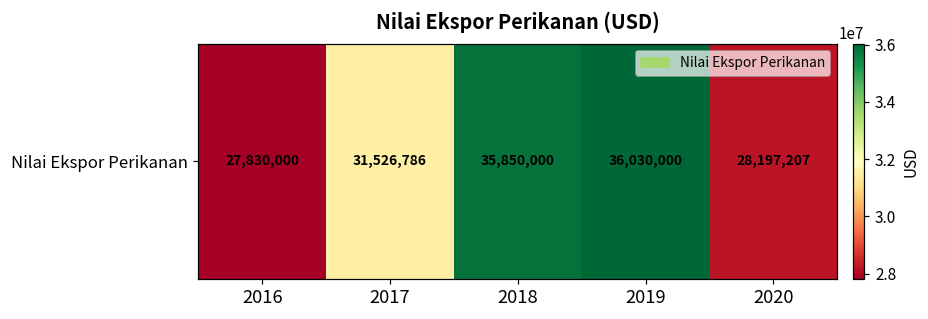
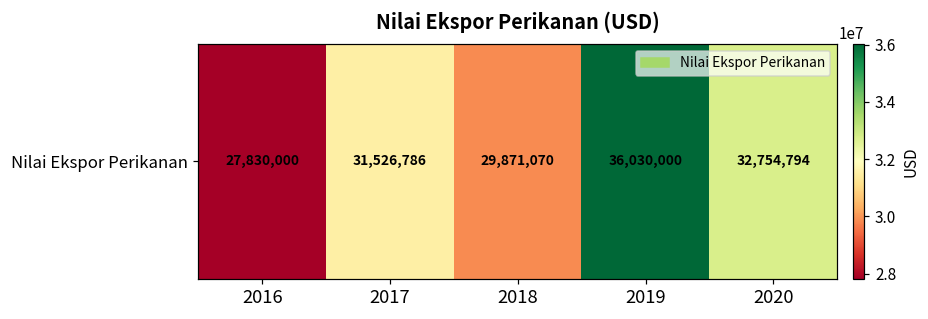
Nilai Ekspor Perikanan, 2018: 35,850,000 -> 29,871,070
Nilai Ekspor Perikanan, 2020: 28,197,207 -> 32,754,794
